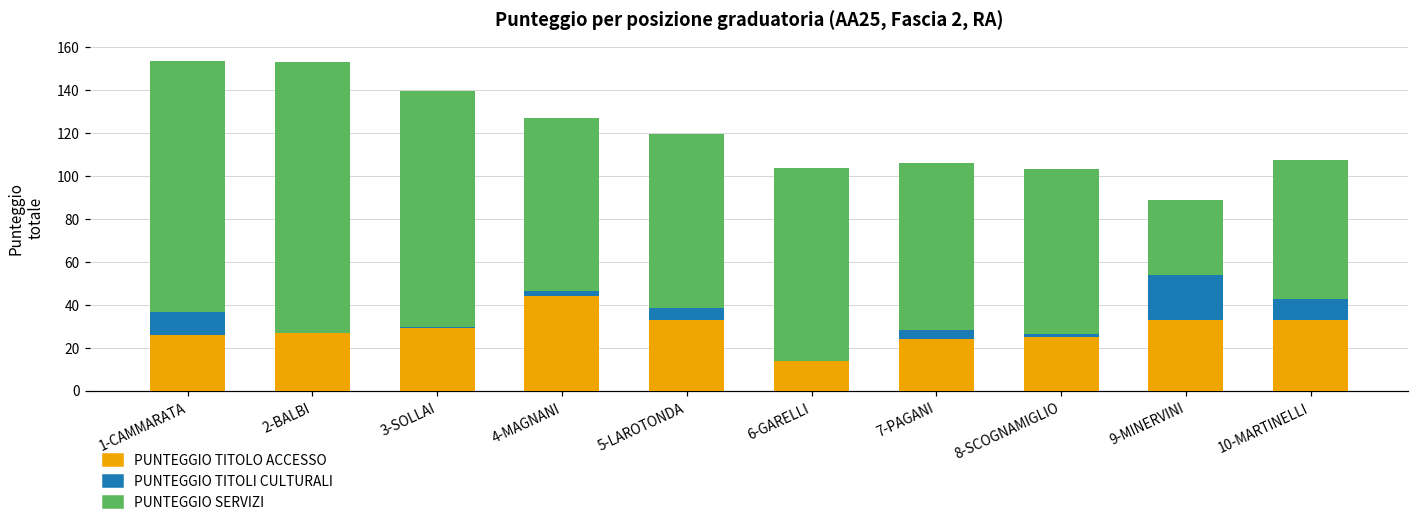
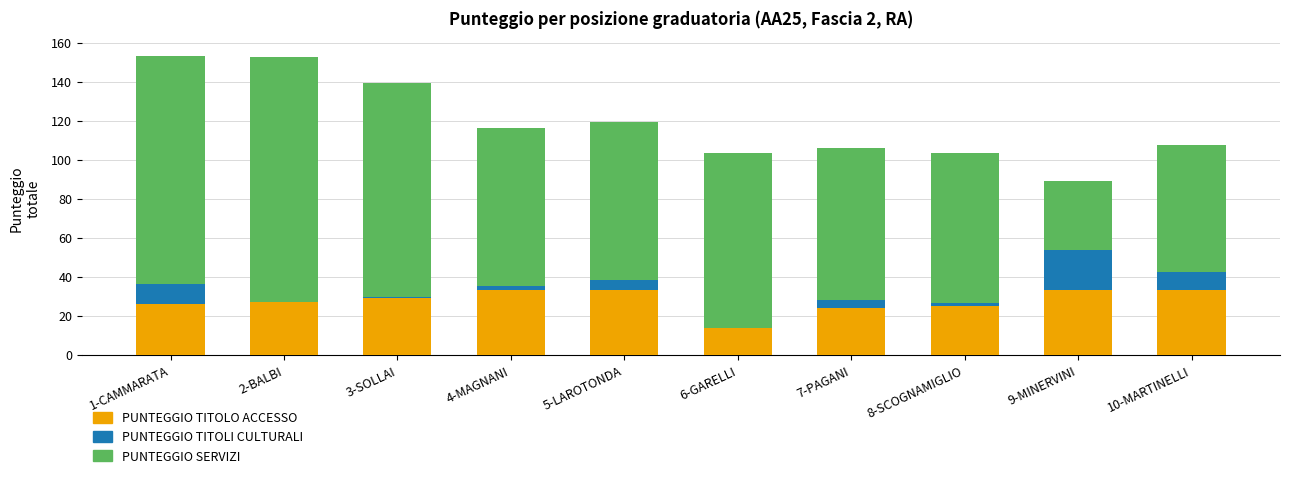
PUNTEGGIO TITOLO ACCESSO, 4-MAGNANI: 44 -> 33
